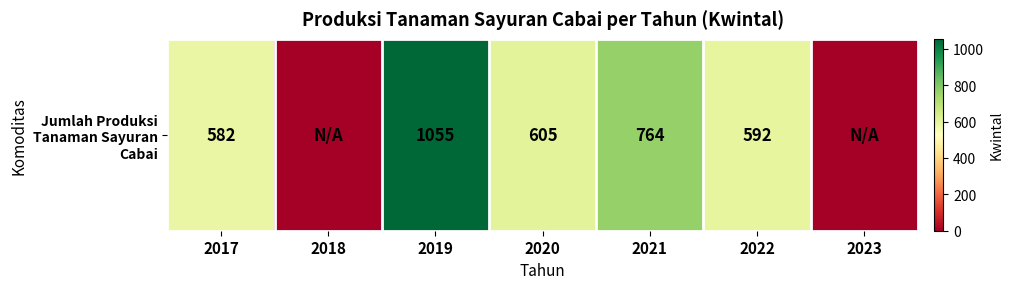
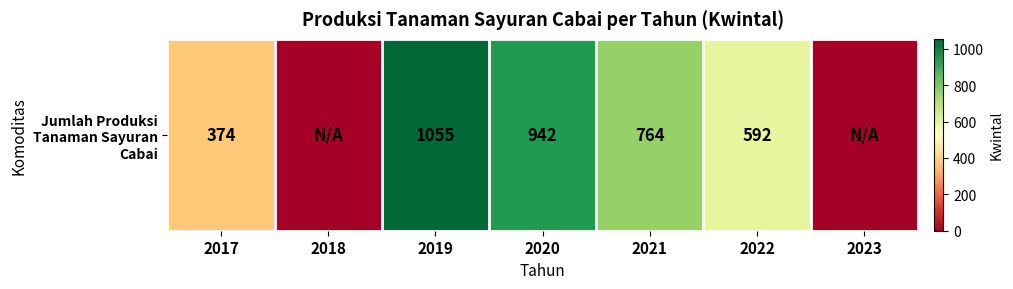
Jumlah Produksi Tanaman Sayuran Cabai, 2017: 582 -> 374
Jumlah Produksi Tanaman Sayuran Cabai, 2020: 605 -> 942
